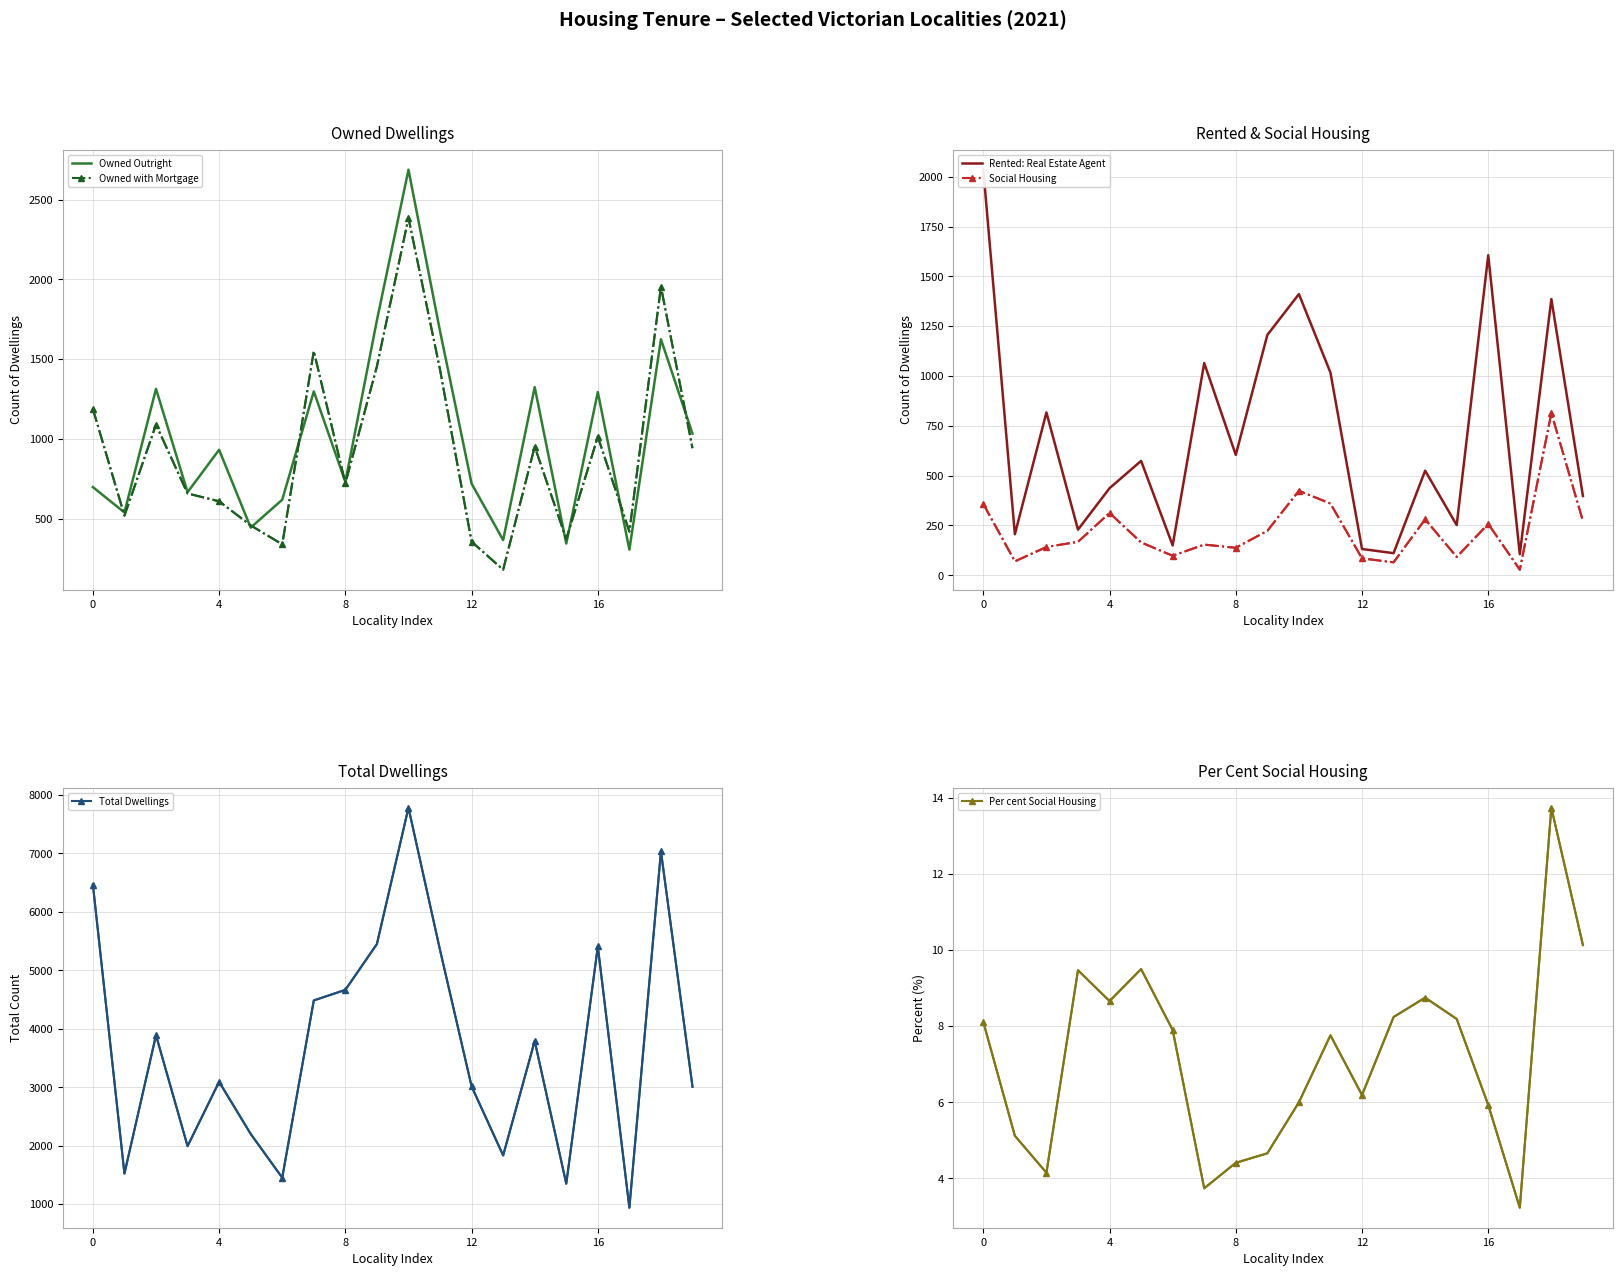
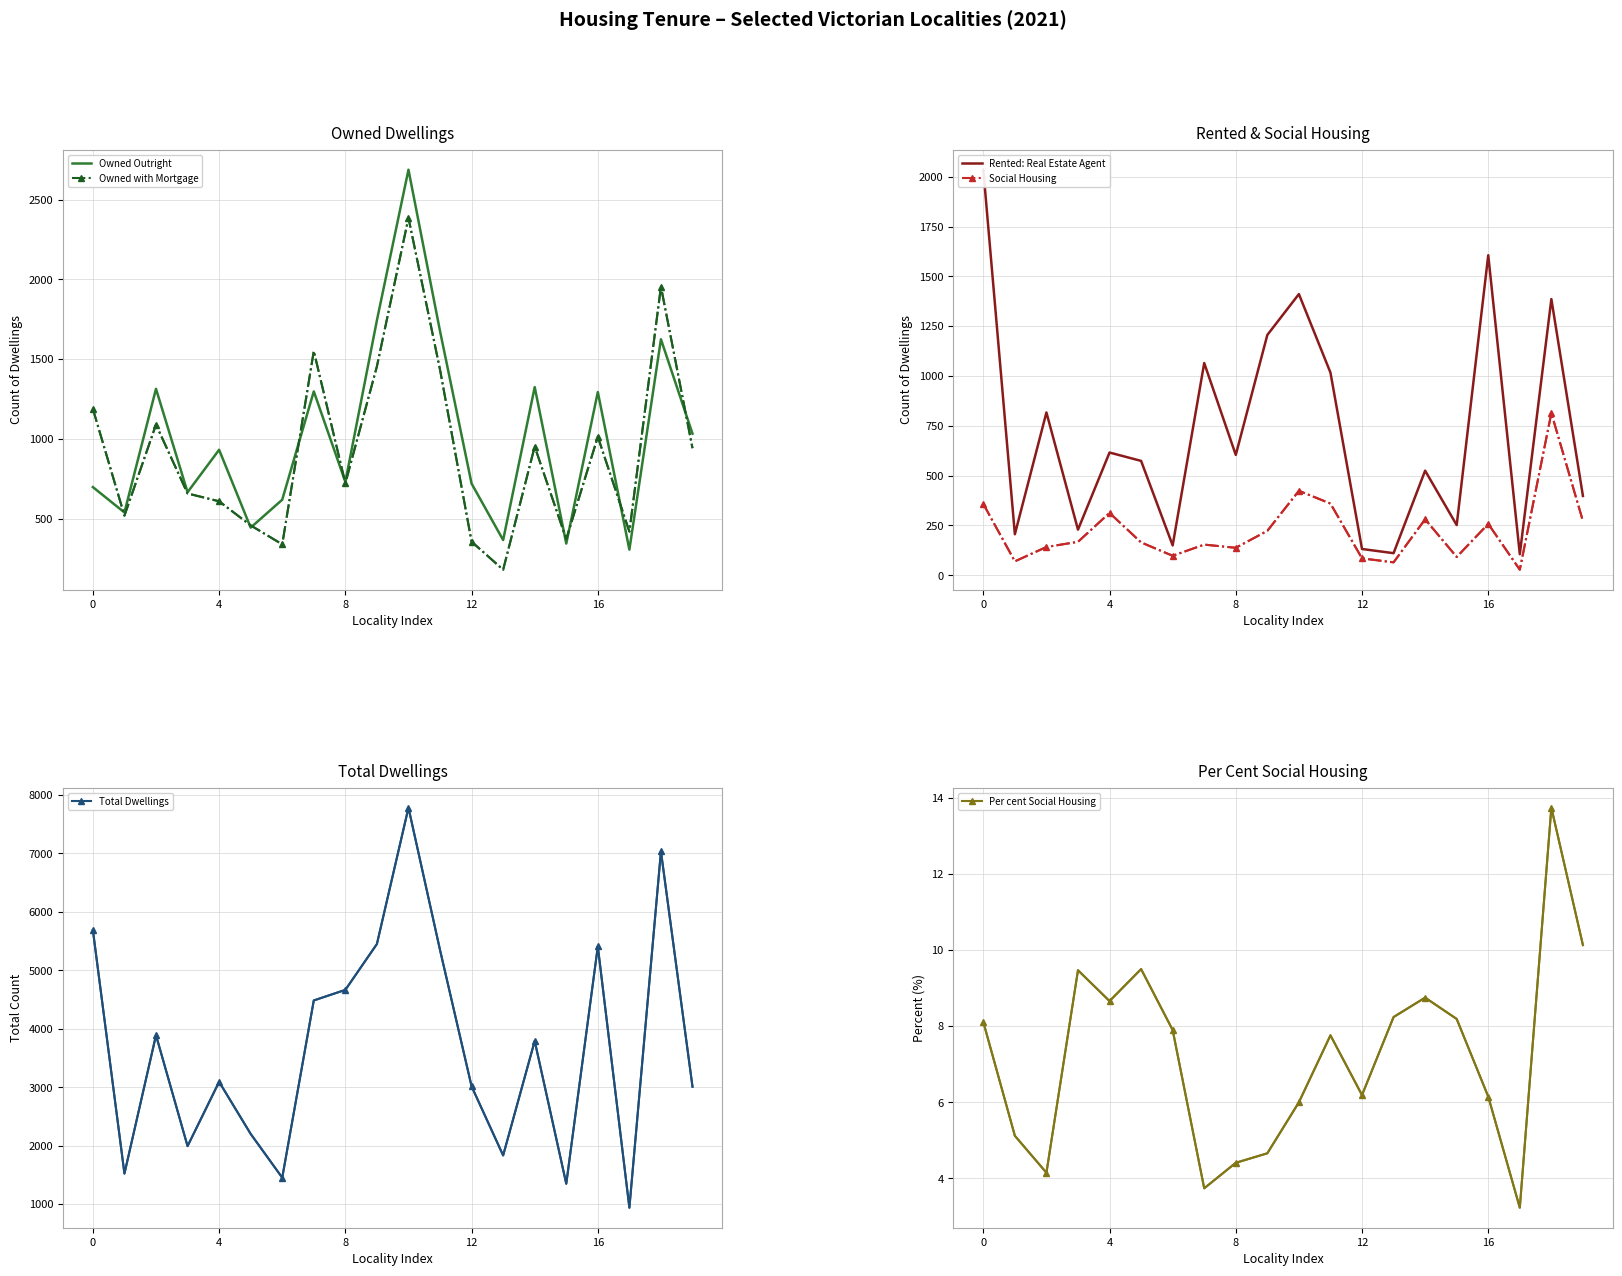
Rented & Social Housing, Rented: Real Estate Agent, 4: 440 -> 620
Total Dwellings, 0: 6500 -> 5700
Per Cent Social Housing, 16: 5.9 -> 6.2
